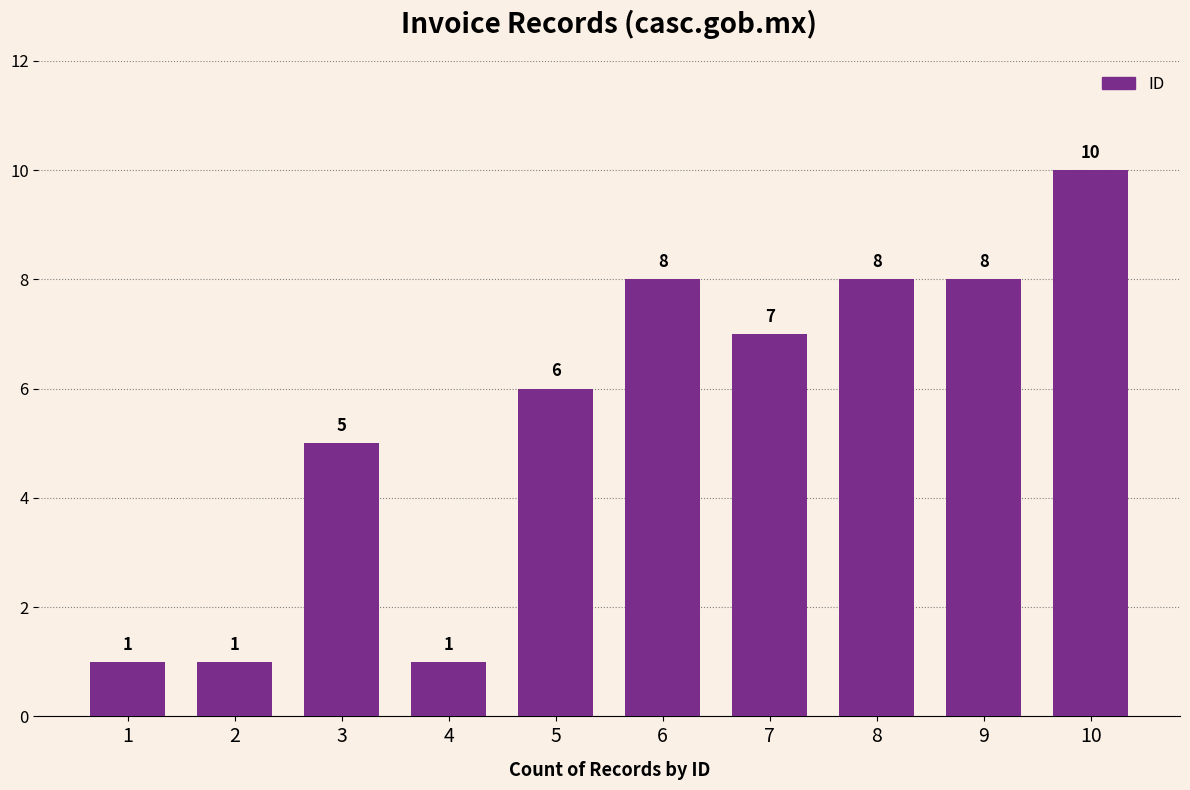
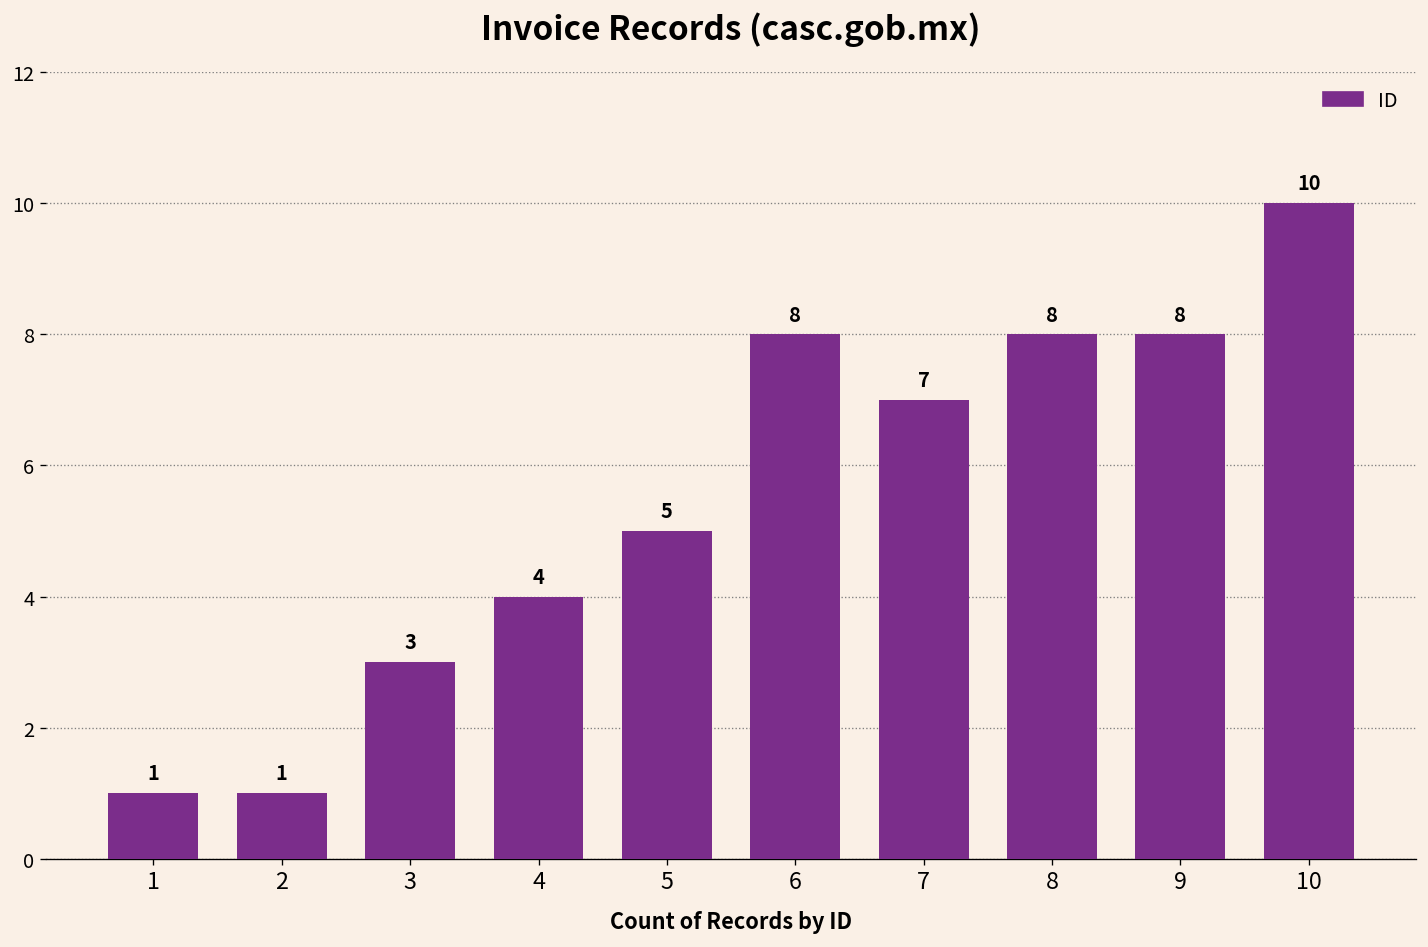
3: 5 -> 3
4: 1 -> 4
5: 6 -> 5
